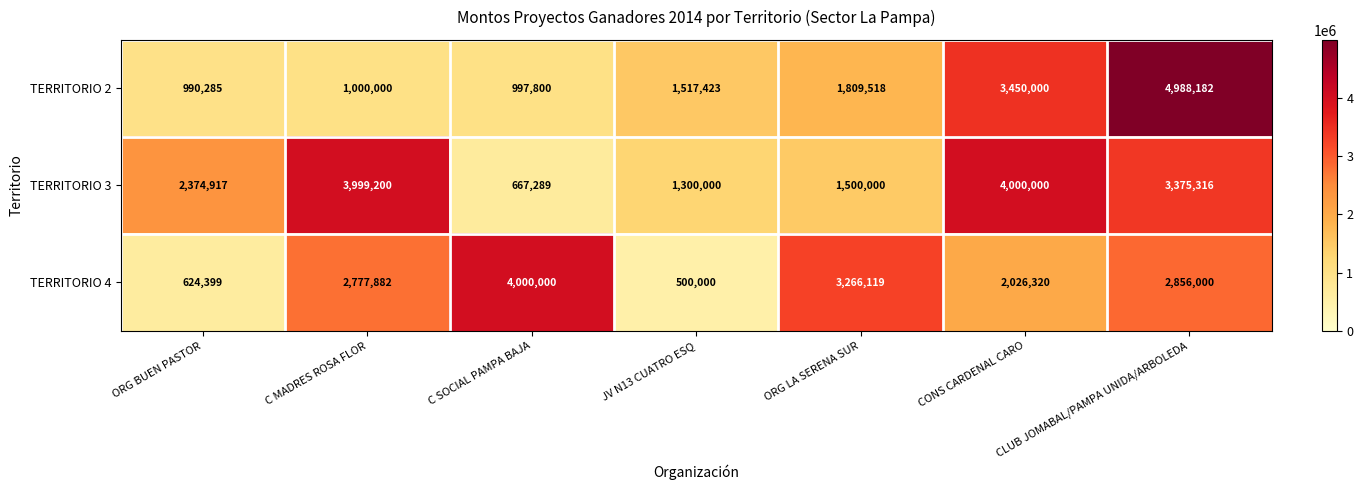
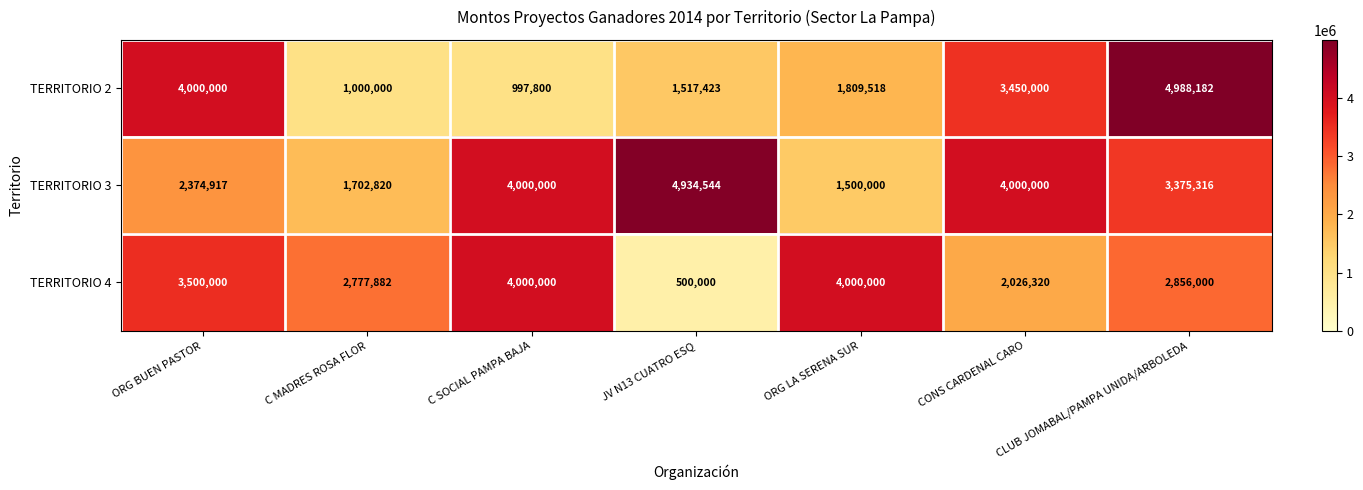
TERRITORIO 2, ORG BUEN PASTOR: 990,285 -> 4,000,000
TERRITORIO 3, C MADRES ROSA FLOR: 3,999,200 -> 1,702,820
TERRITORIO 3, C SOCIAL PAMPA BAJA: 667,289 -> 4,000,000
TERRITORIO 3, JV N13 CUATRO ESQ: 1,300,000 -> 4,934,544
TERRITORIO 4, ORG BUEN PASTOR: 624,399 -> 3,500,000
TERRITORIO 4, ORG LA SERENA SUR: 3,266,119 -> 4,000,000
